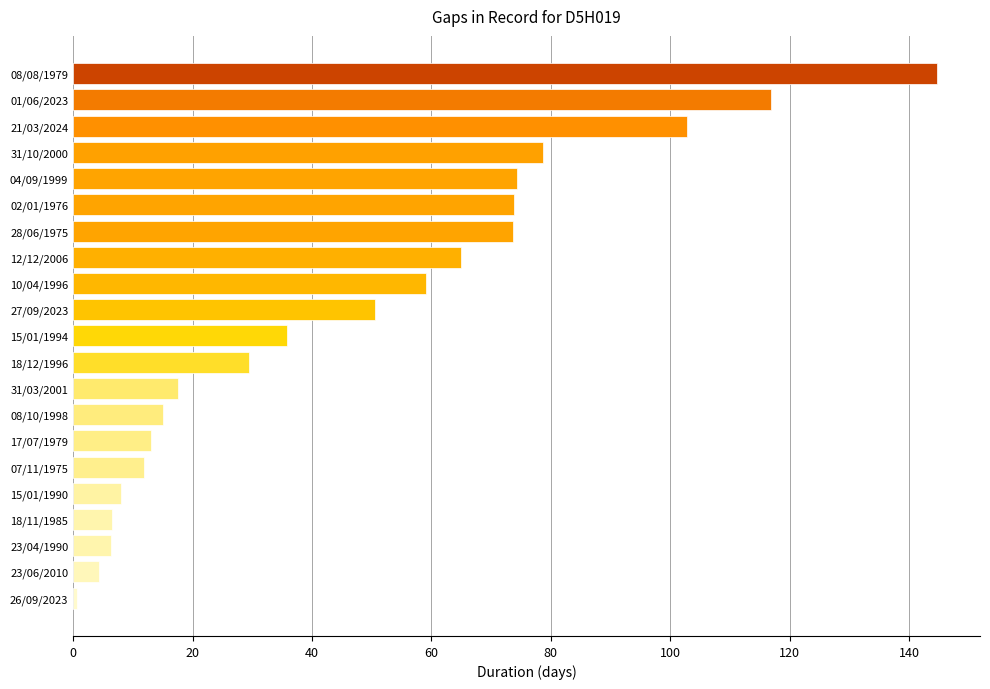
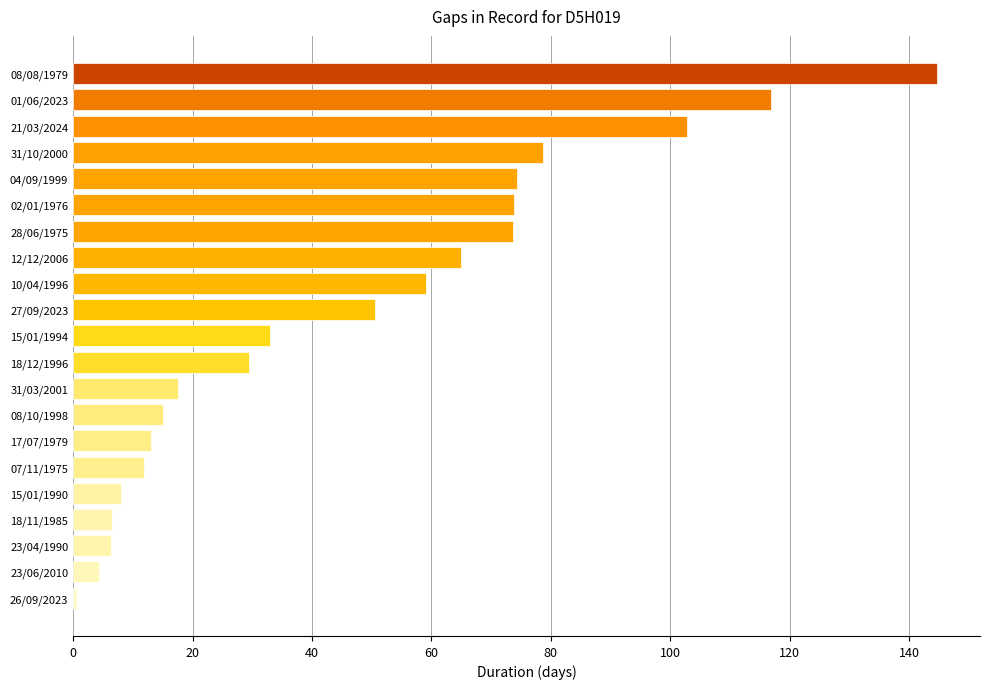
15/01/1994: 36 -> 33
